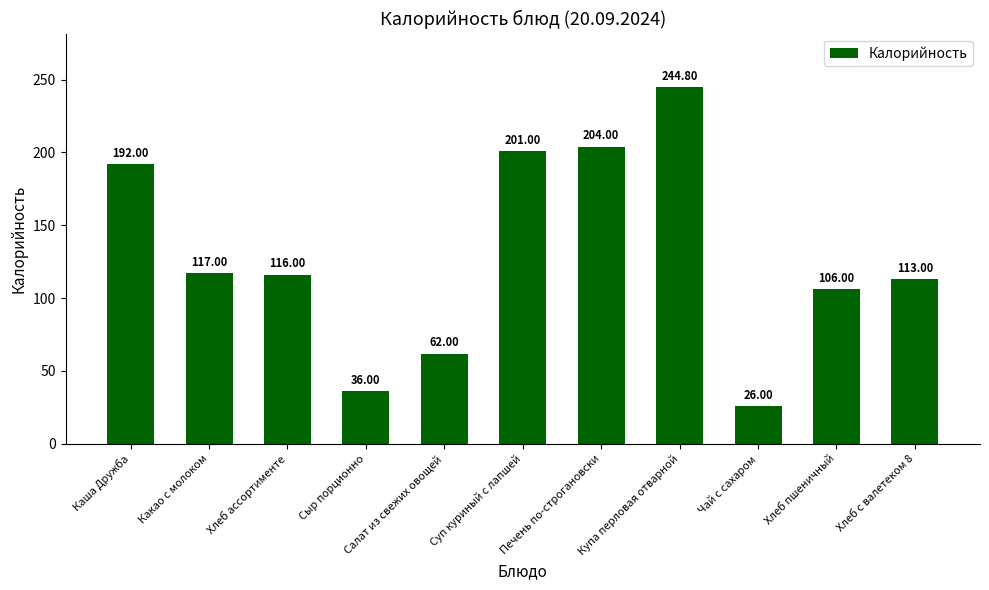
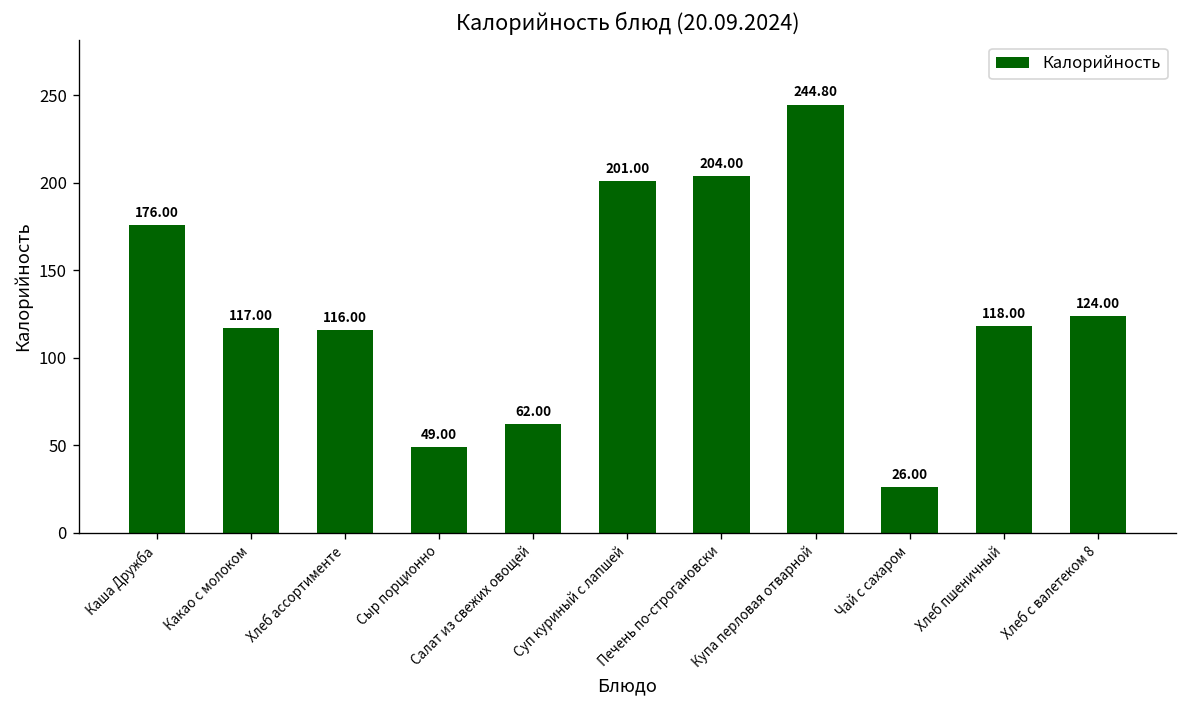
Каша Дружба: 192.00 -> 176.00
Сыр порционно: 36.00 -> 49.00
Хлеб пшеничный: 106.00 -> 118.00
Хлеб с валетеком 8: 113.00 -> 124.00
